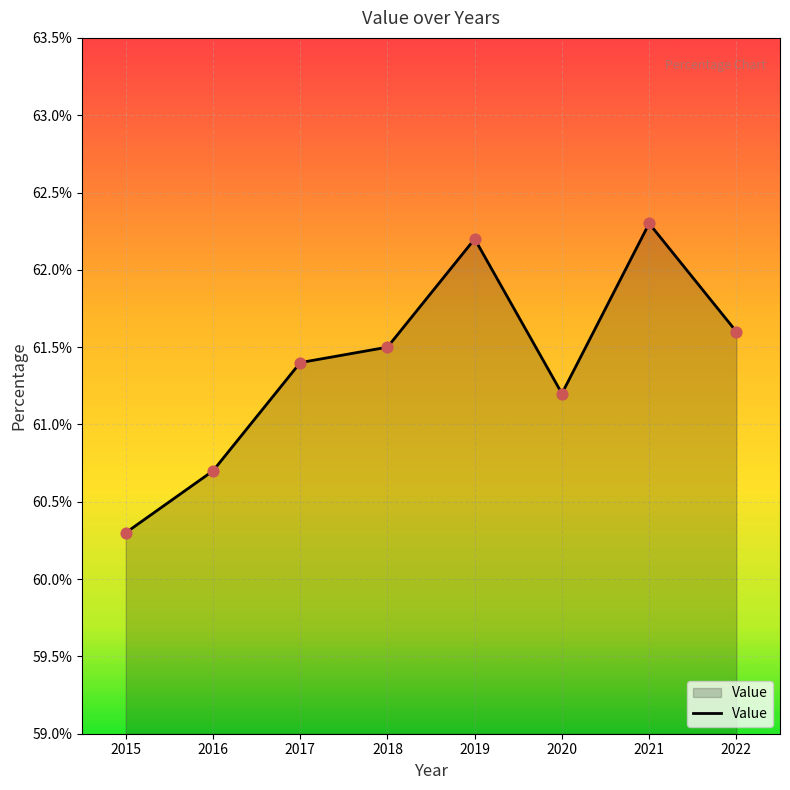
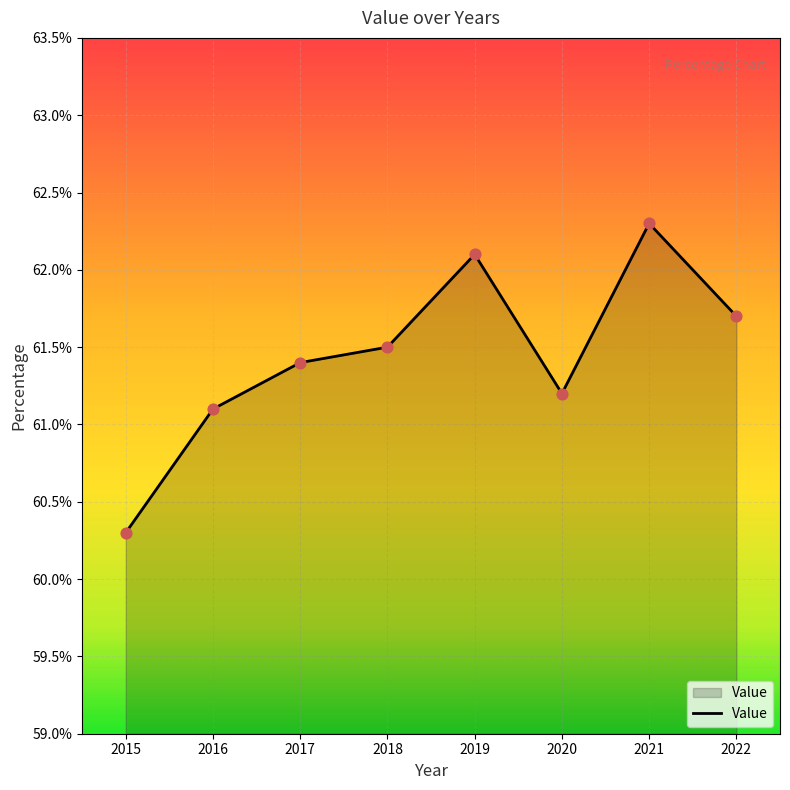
2016: 60.7% -> 61.1%
2019: 62.2% -> 62.1%
2022: 61.6% -> 61.7%
